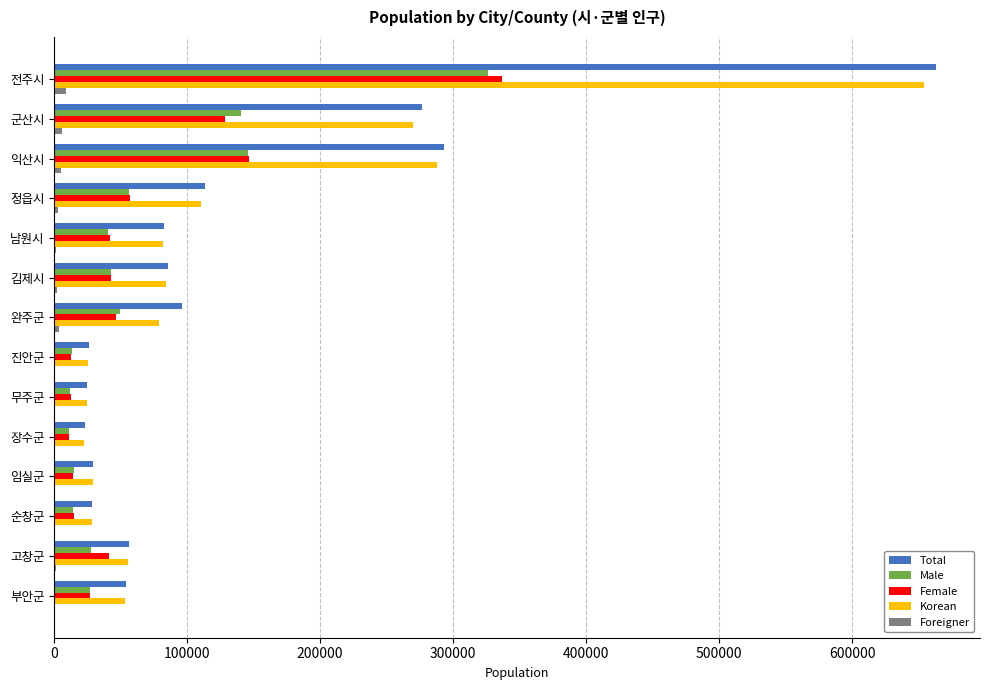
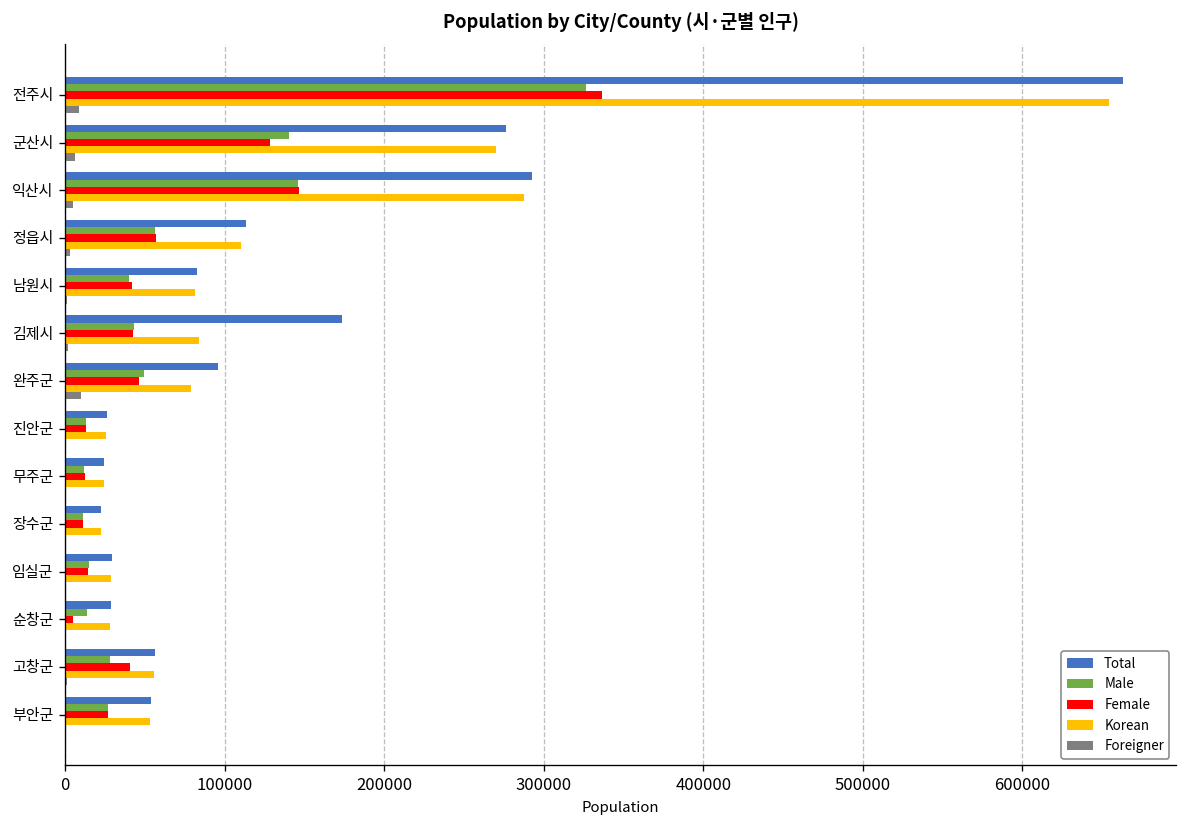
Total, 김제시: 86000 -> 173000
Foreigner, 완주군: 4000 -> 10000
Female, 순창군: 15000 -> 5000
